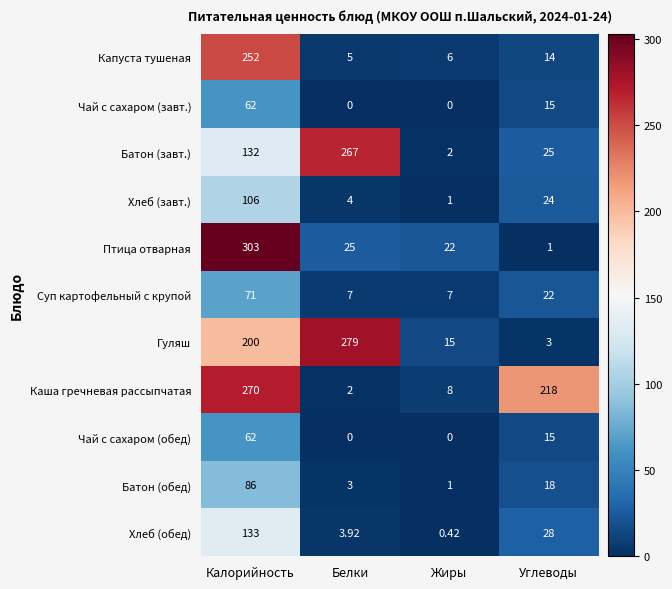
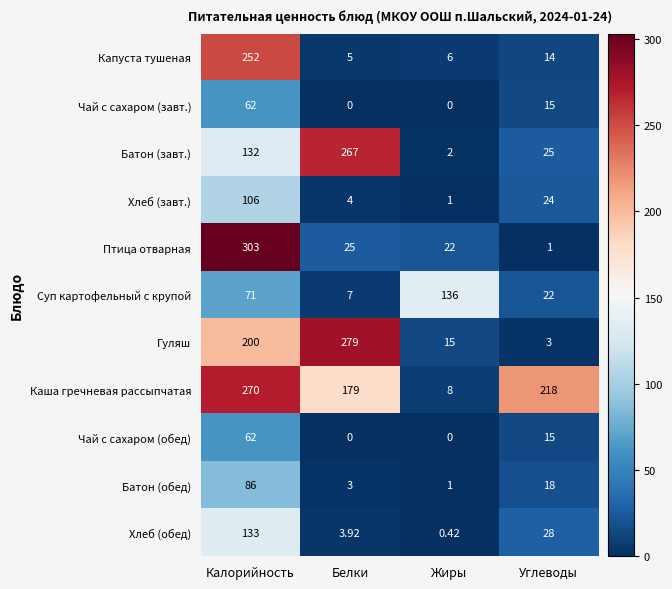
Суп картофельный с крупой, Жиры: 7 -> 136
Каша гречневая рассыпчатая, Белки: 2 -> 179
